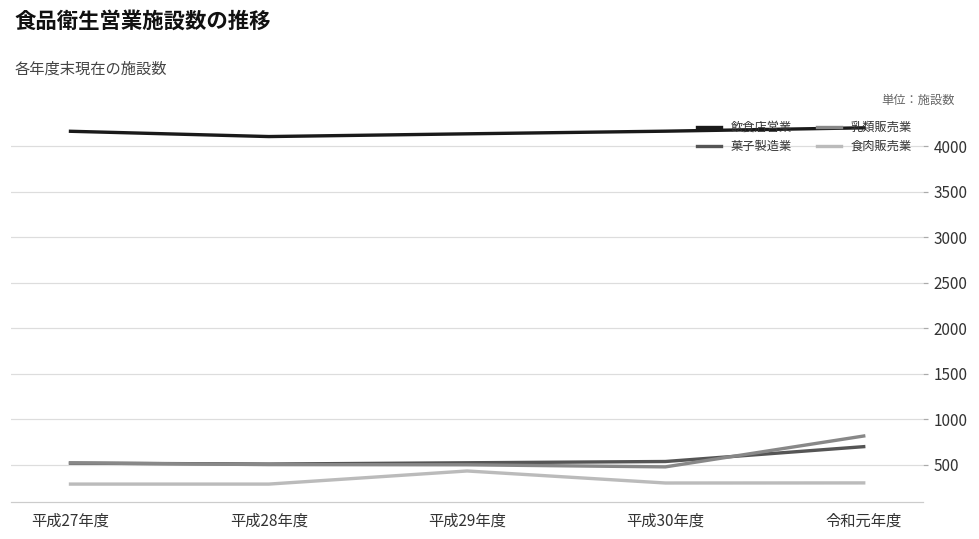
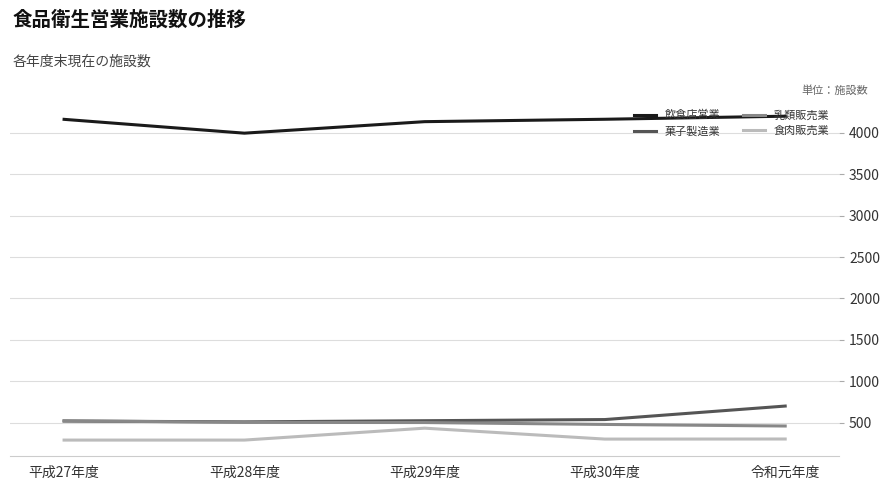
飲食店営業, 平成28年度: 4100 -> 4000
乳類販売業, 令和元年度: 800 -> 500
